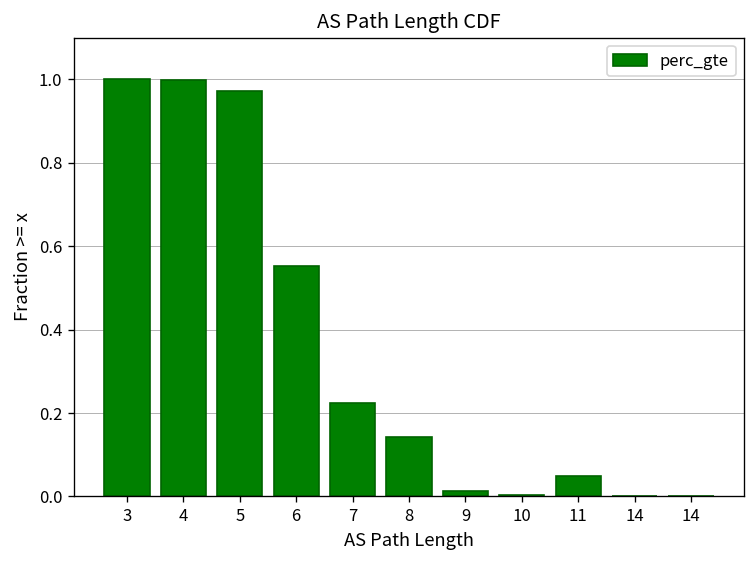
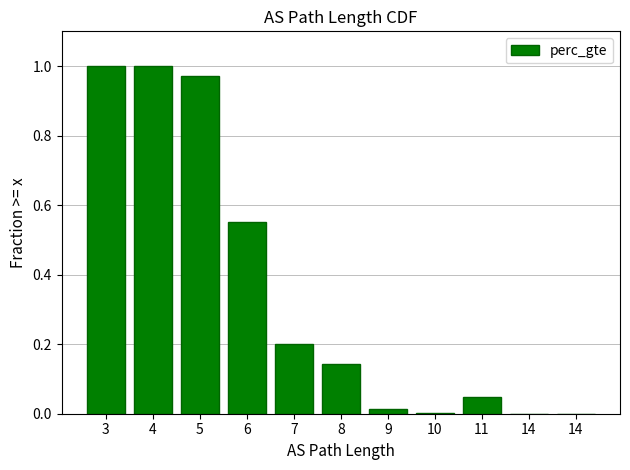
7: 0.22 -> 0.20
